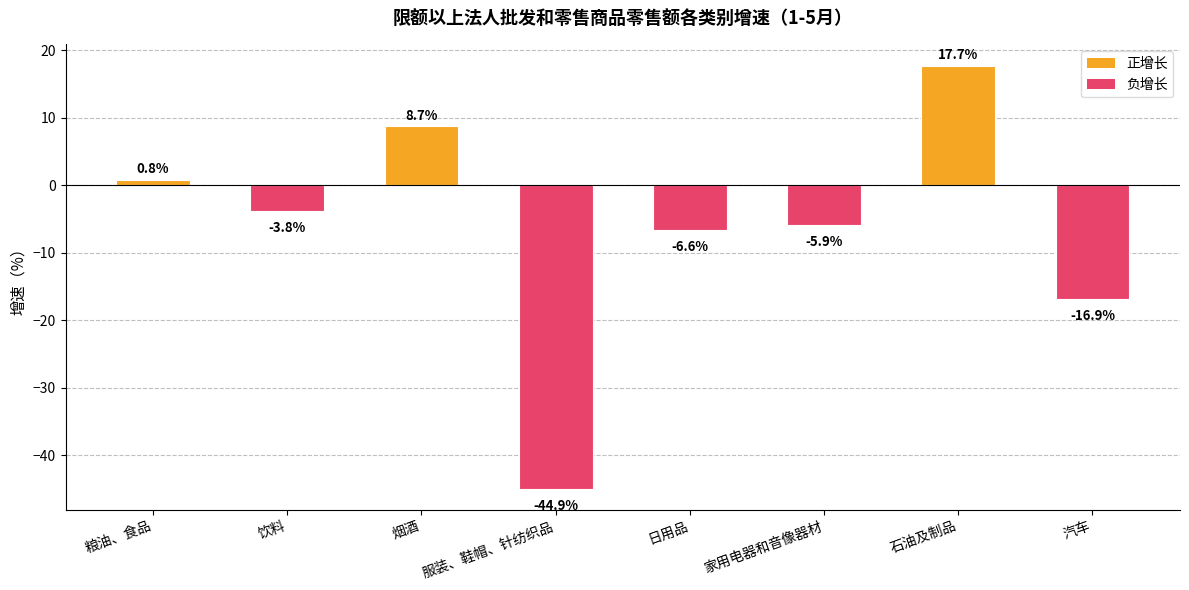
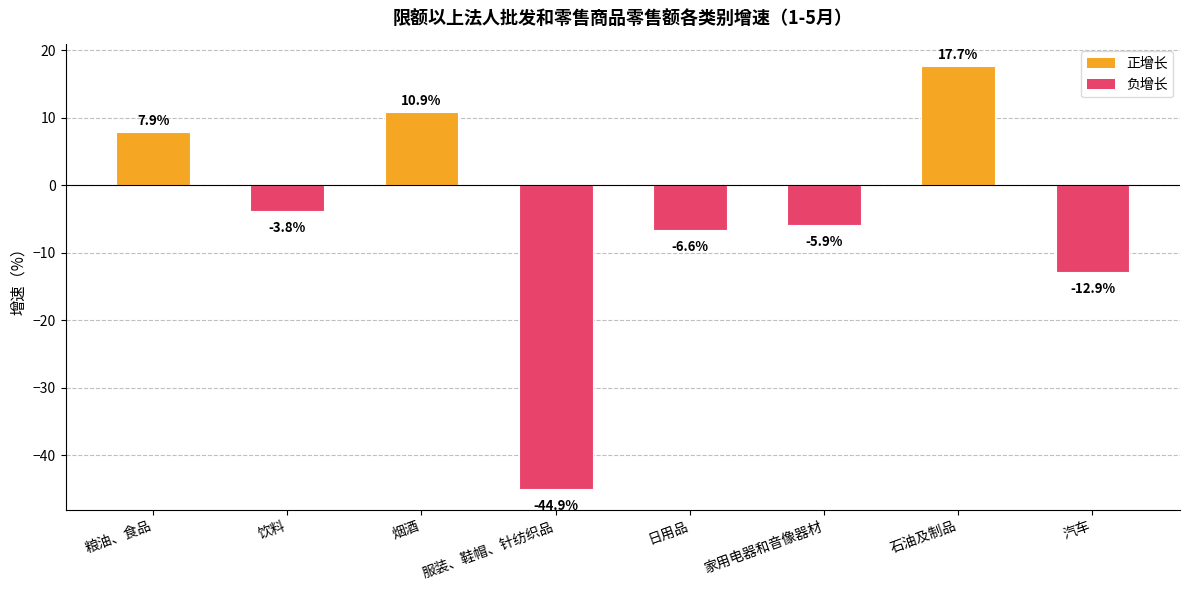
粮油、食品: 0.8% -> 7.9%
烟酒: 8.7% -> 10.9%
汽车: -16.9% -> -12.9%
